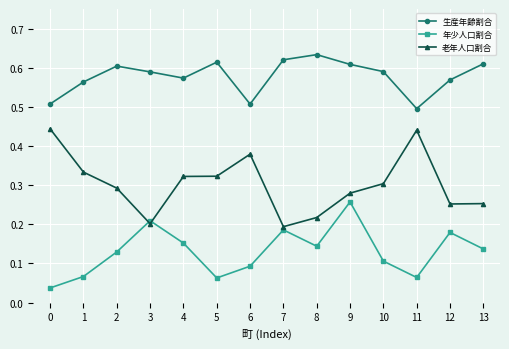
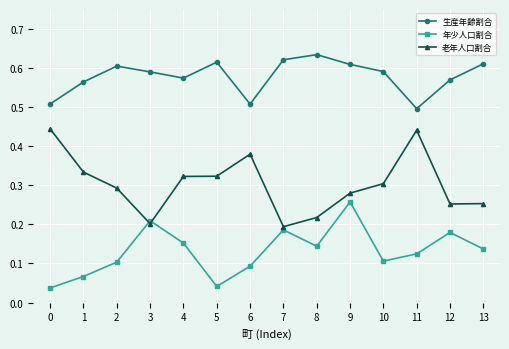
年少人口割合, 2: 0.13 -> 0.10
年少人口割合, 5: 0.06 -> 0.04
年少人口割合, 11: 0.06 -> 0.12
